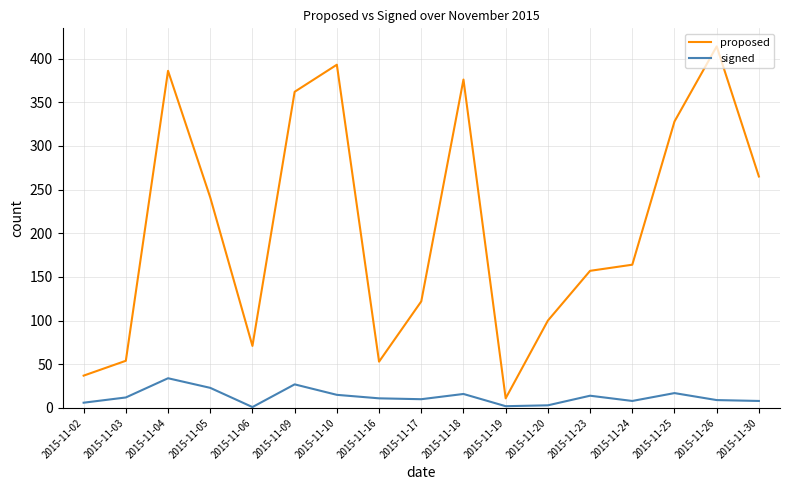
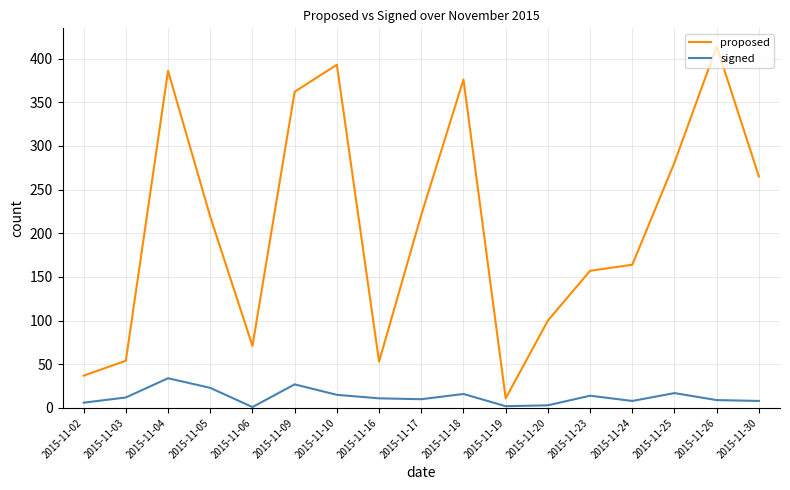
proposed, 2015-11-05: 240 -> 220
proposed, 2015-11-17: 120 -> 220
proposed, 2015-11-25: 330 -> 280
